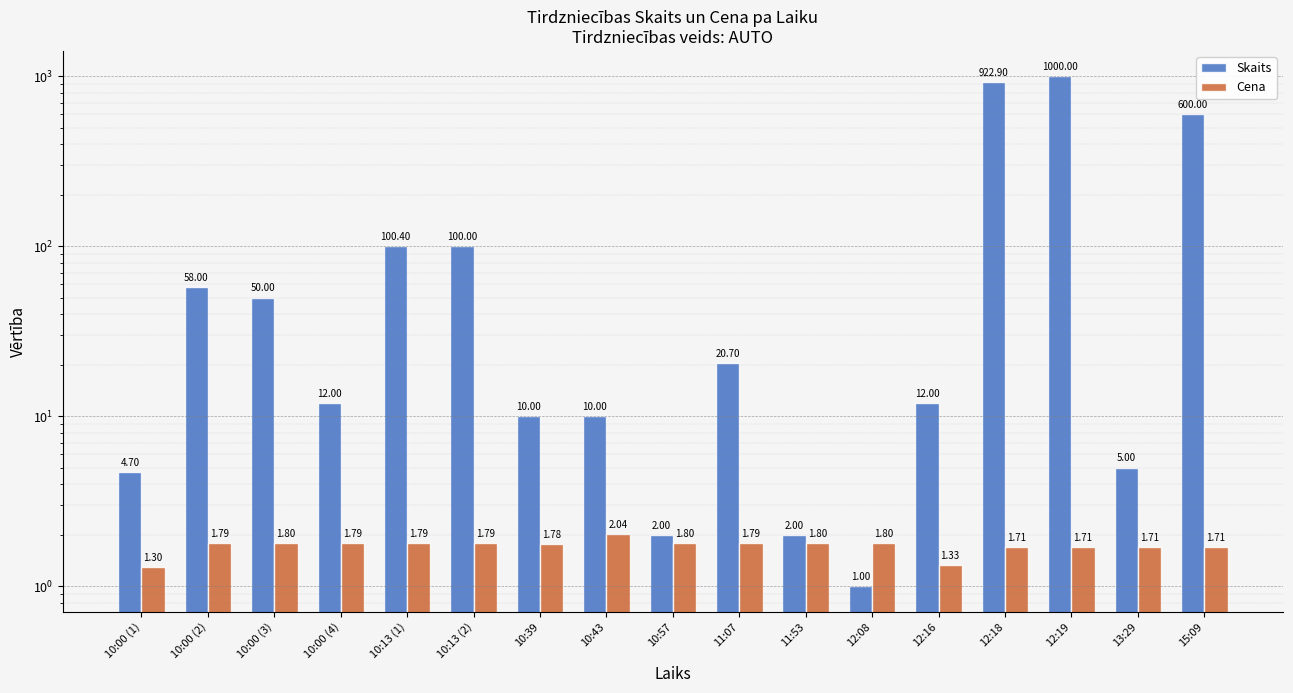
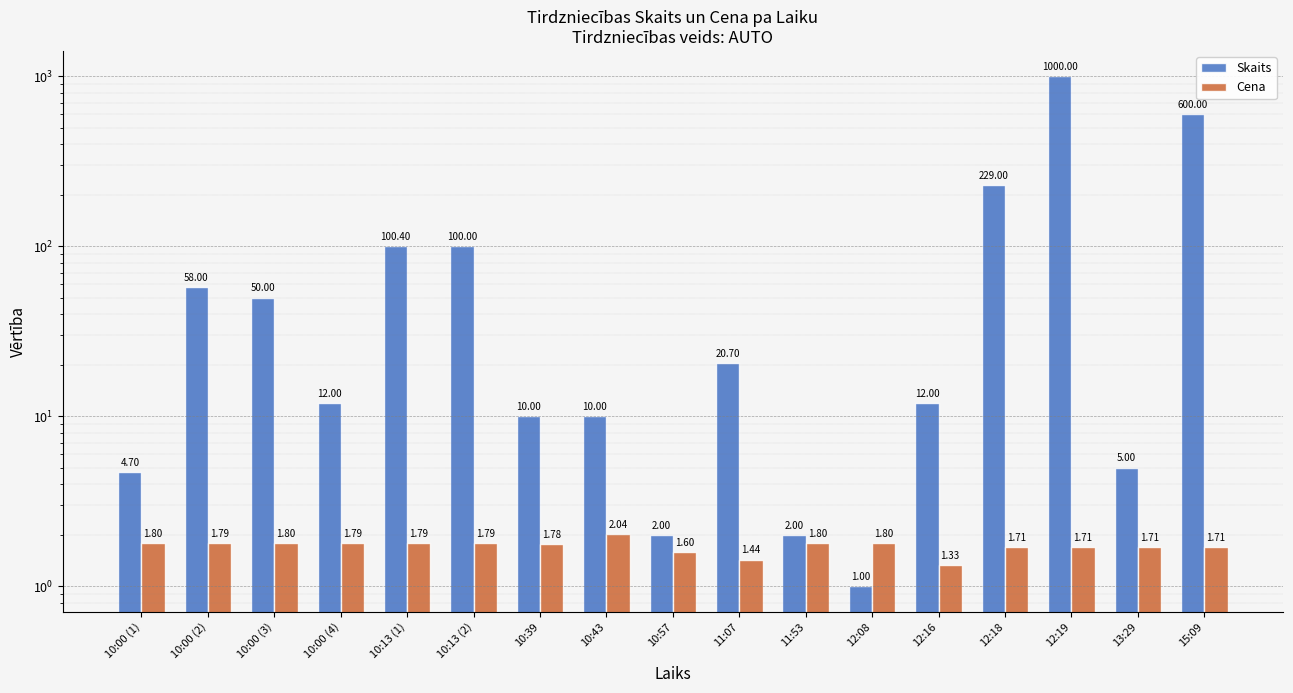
Cena, 10:00 (1): 1.30 -> 1.80
Cena, 10:57: 1.80 -> 1.60
Cena, 11:07: 1.79 -> 1.44
Skaits, 12:18: 922.90 -> 229.00
